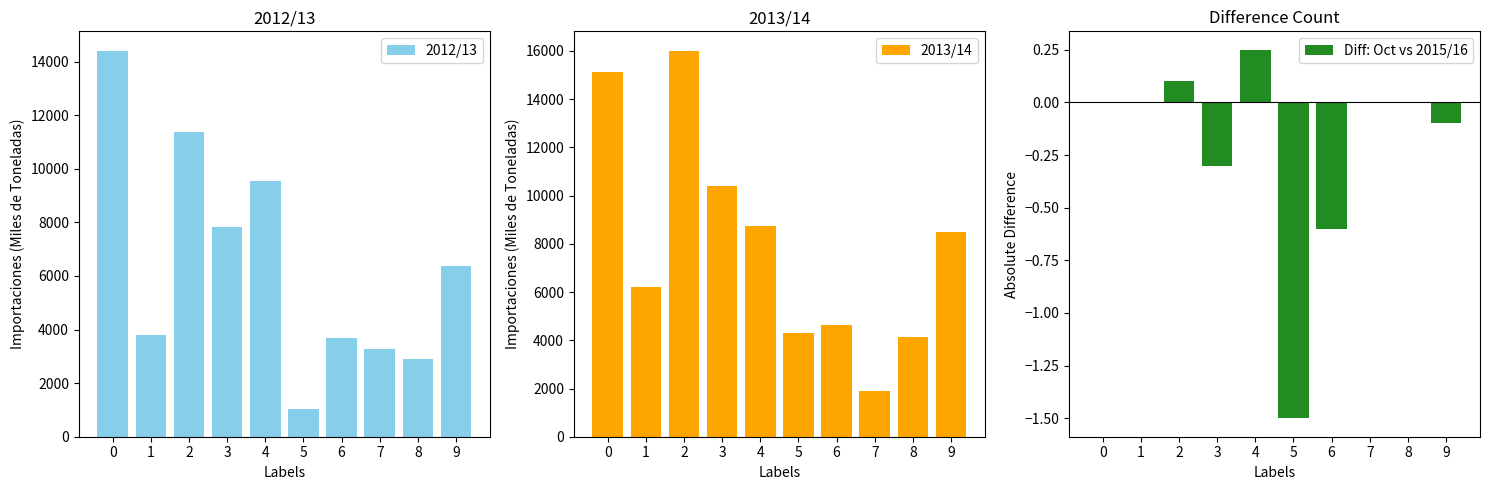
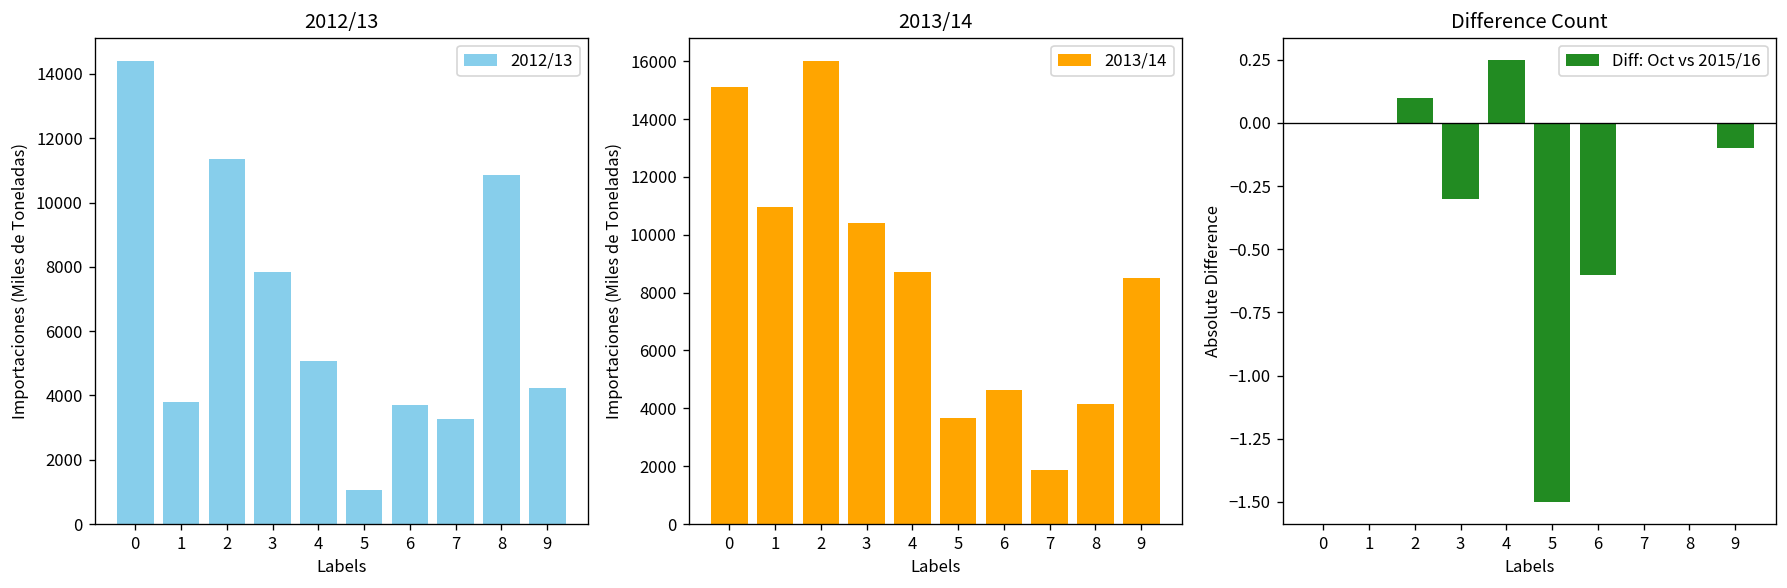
2012/13, 4: 9500 -> 5100
2012/13, 8: 2900 -> 10800
2012/13, 9: 6400 -> 4200
2013/14, 1: 6200 -> 10900
2013/14, 5: 4300 -> 3700
